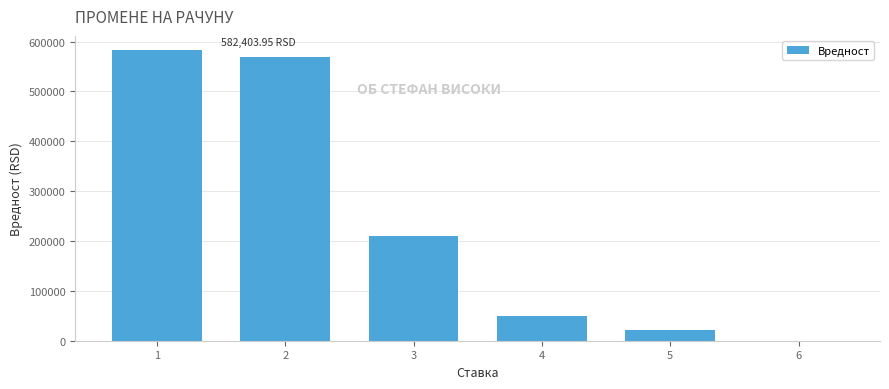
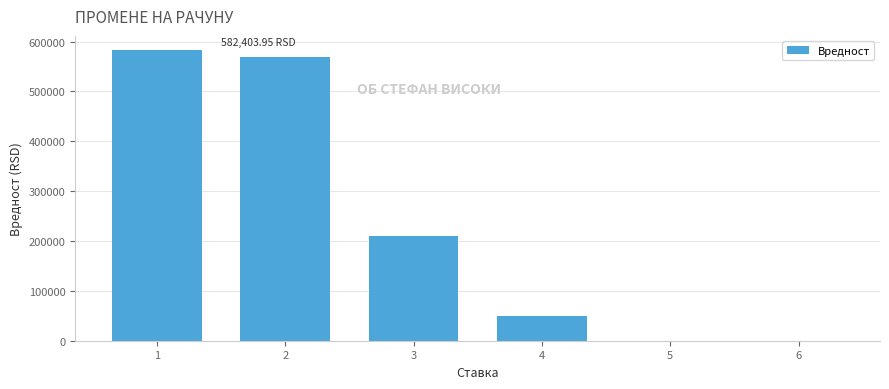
5: 20000 -> 0
